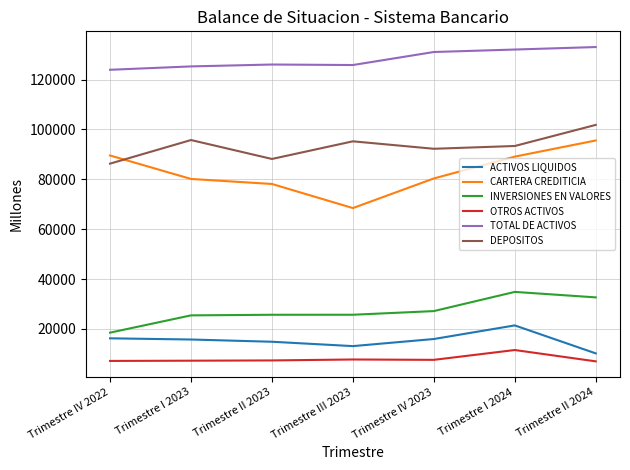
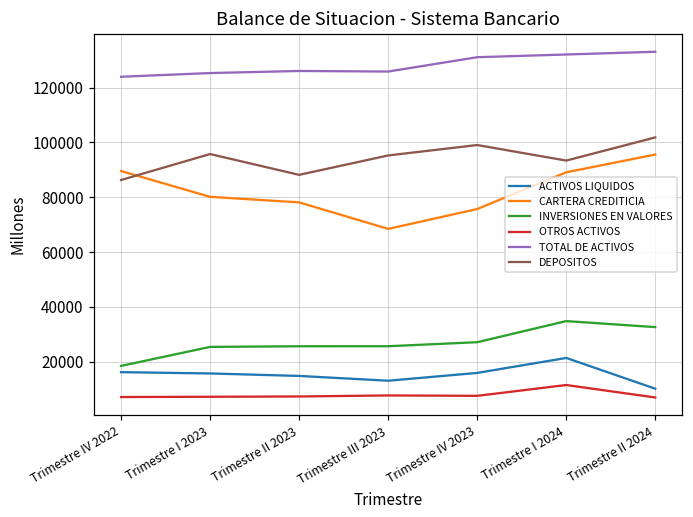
CARTERA CREDITICIA, Trimestre IV 2023: 80000 -> 76000
DEPOSITOS, Trimestre IV 2023: 92000 -> 99000
